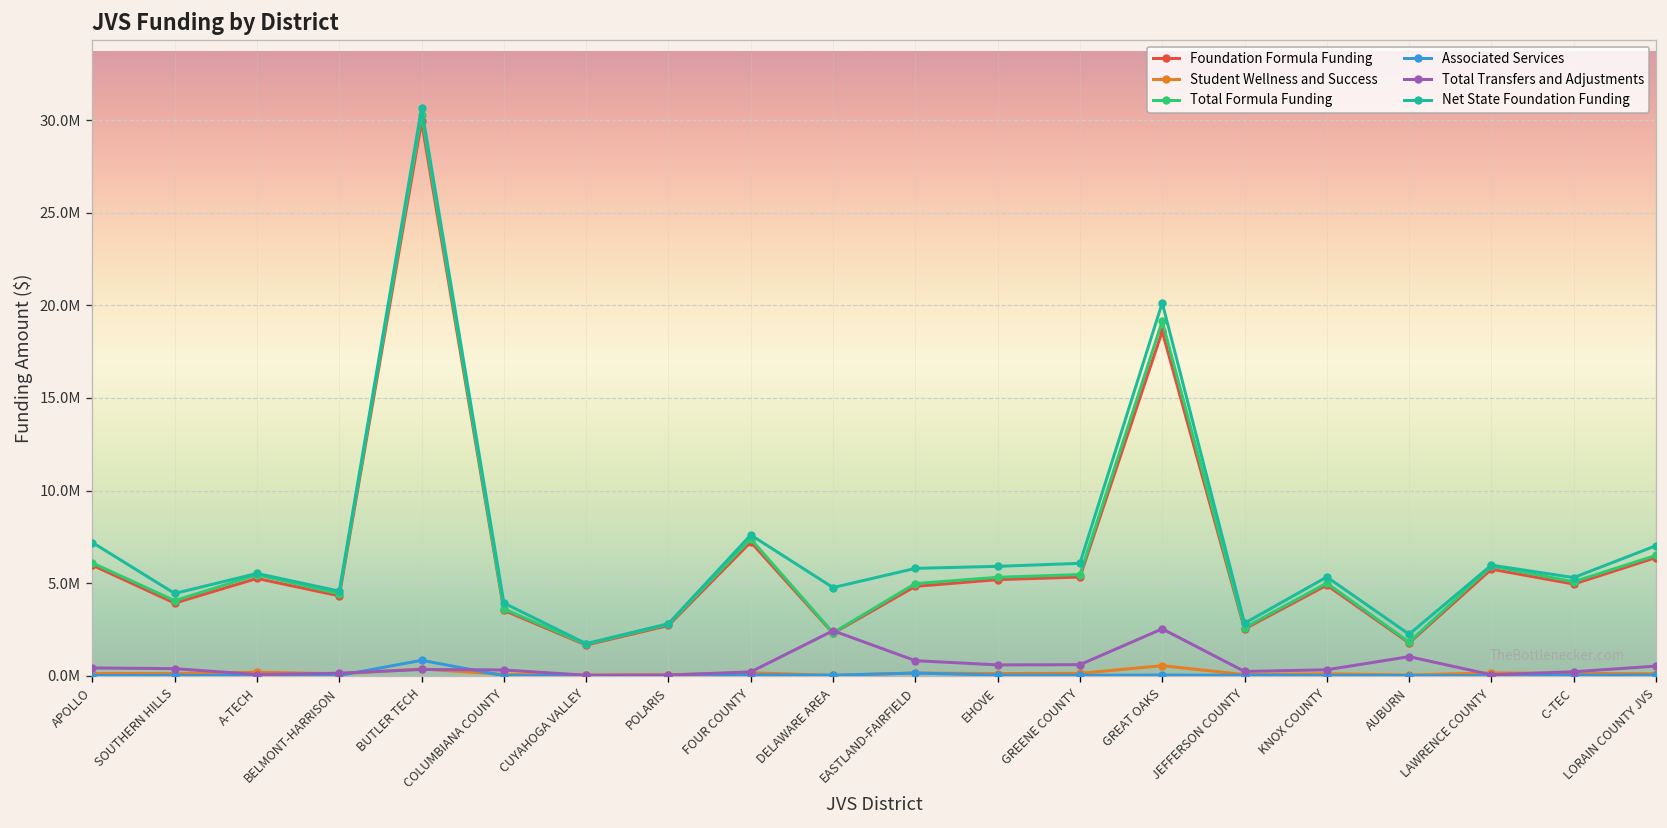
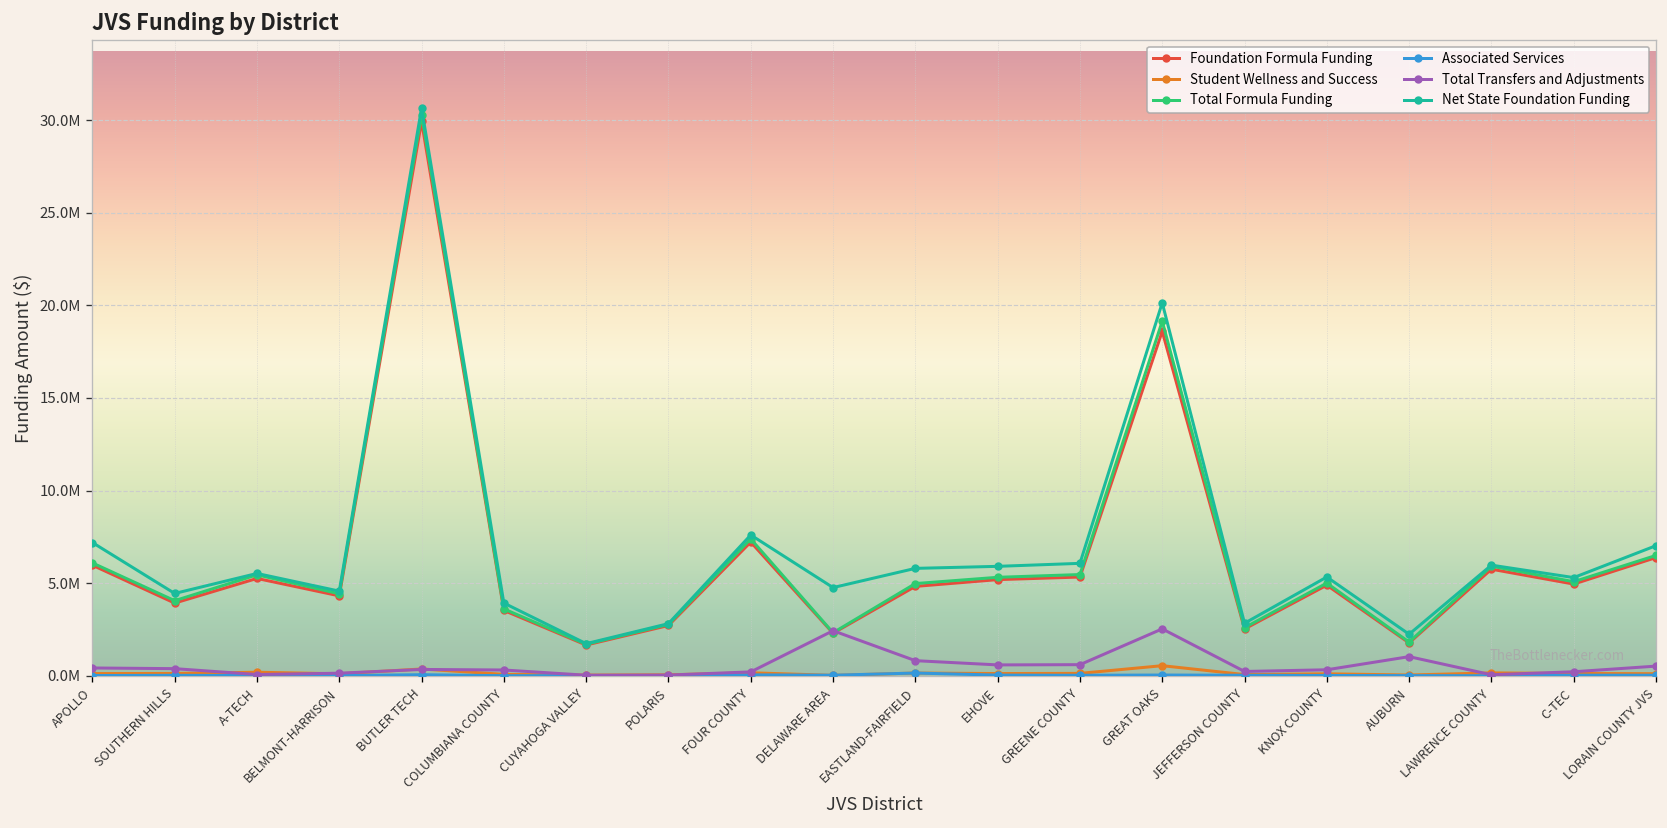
Associated Services, BUTLER TECH: 800000 -> 100000
